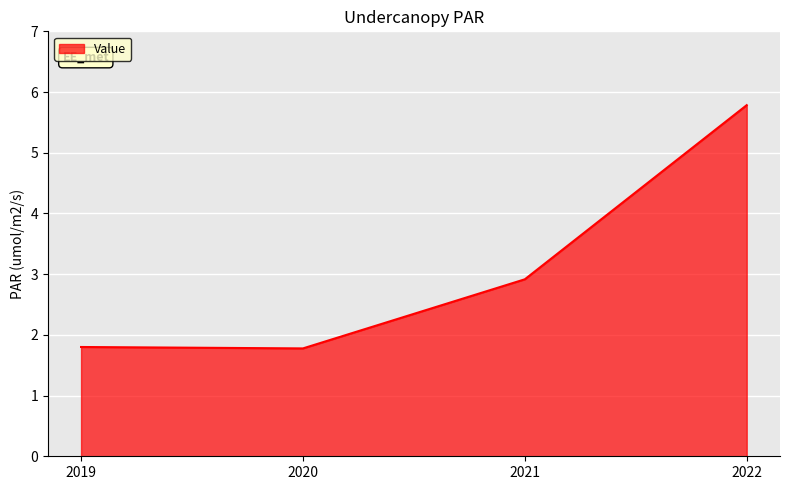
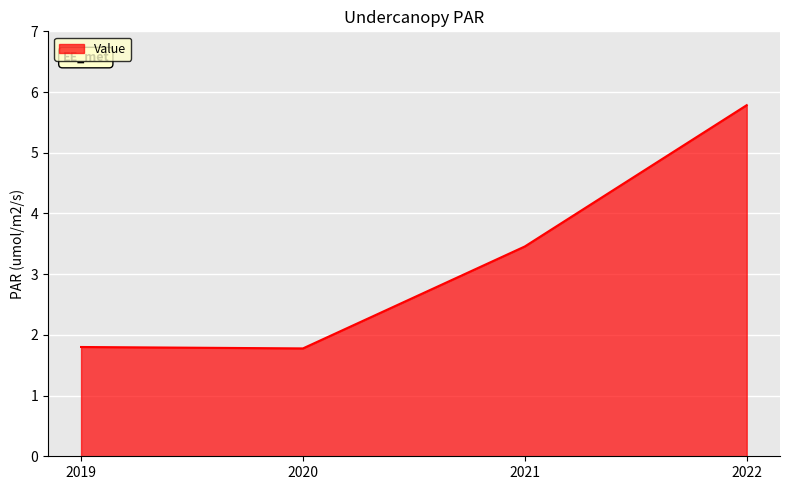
2021: 2.9 -> 3.5
